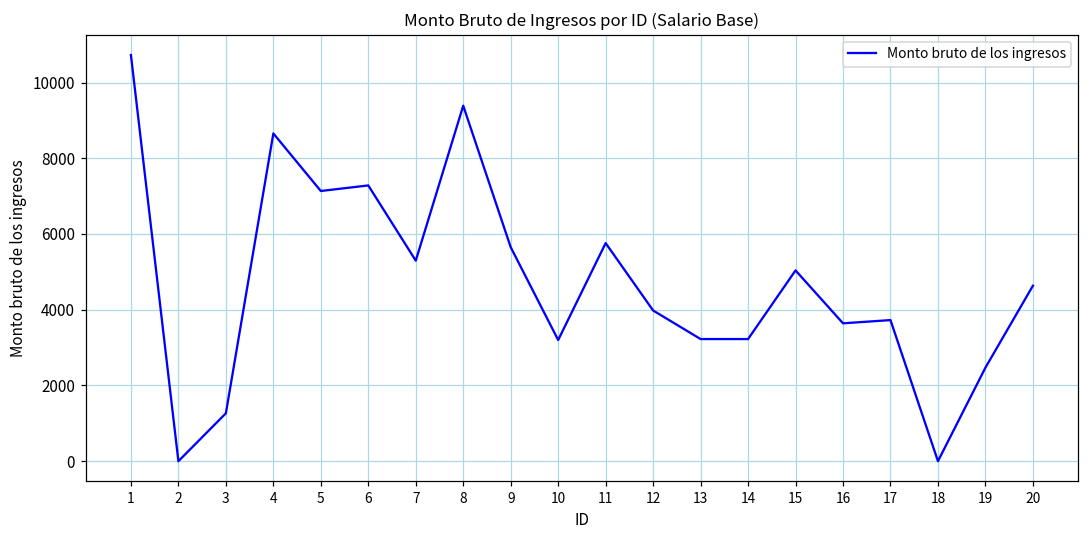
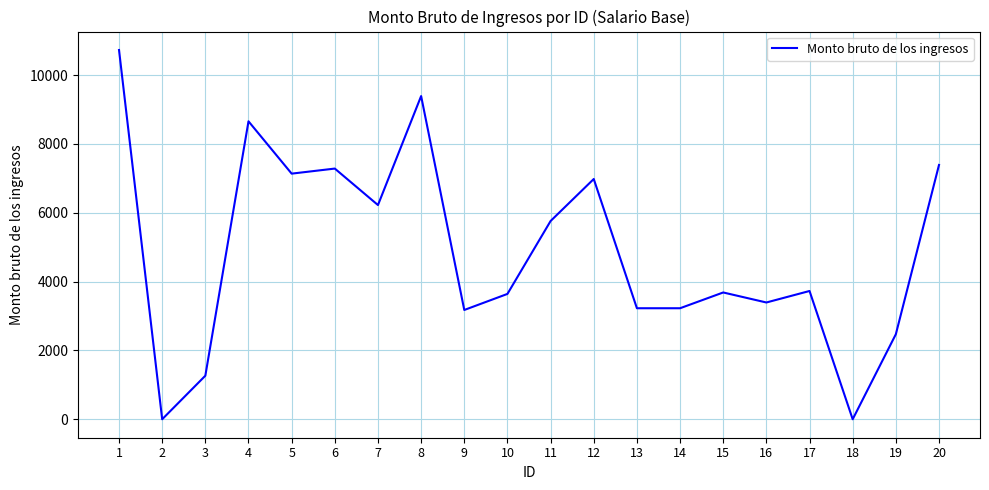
7: 5300 -> 6200
9: 5700 -> 3200
10: 3200 -> 3600
12: 4000 -> 7000
15: 5000 -> 3700
16: 3600 -> 3400
20: 4600 -> 7400
